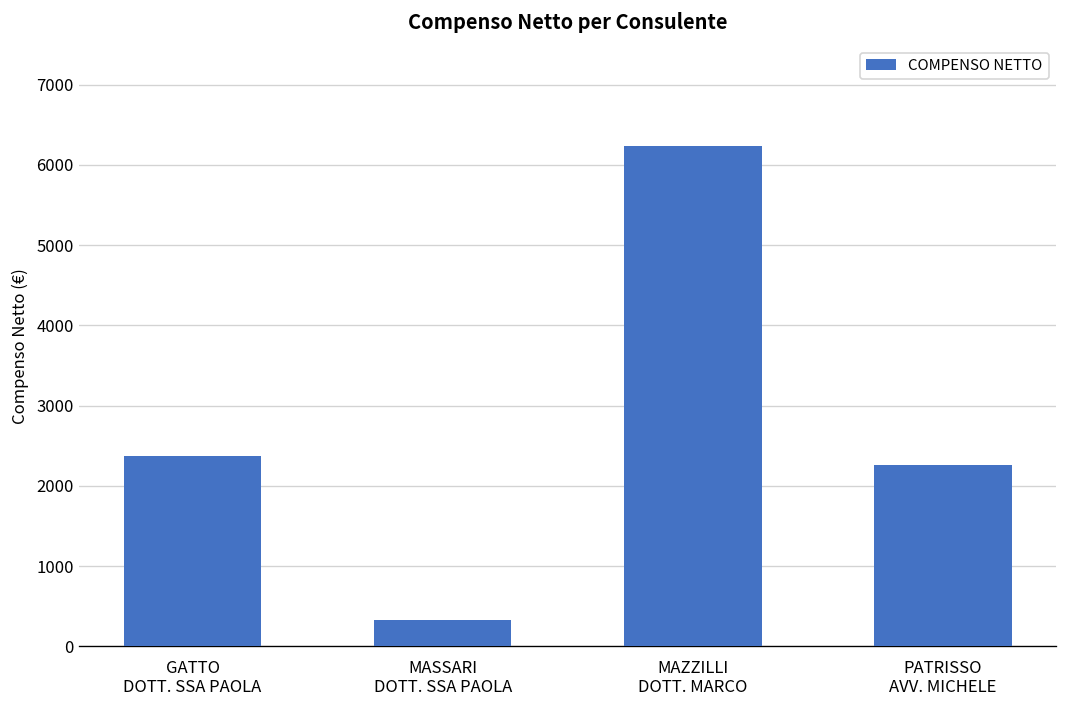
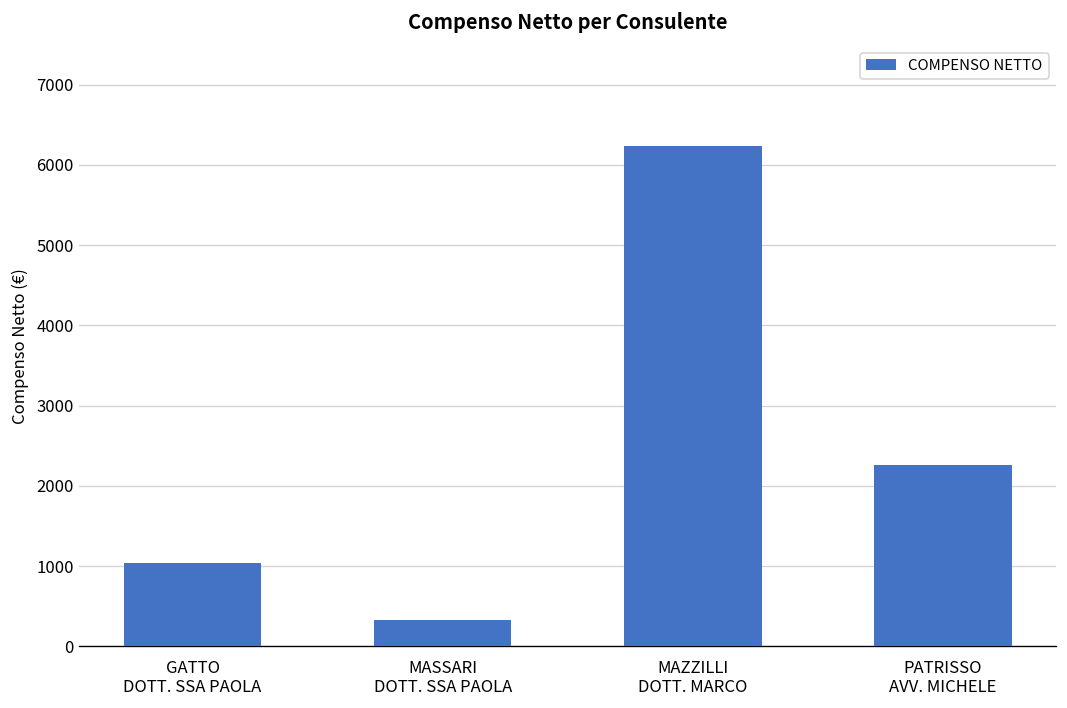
GATTO DOTT. SSA PAOLA: 2400 -> 1000
